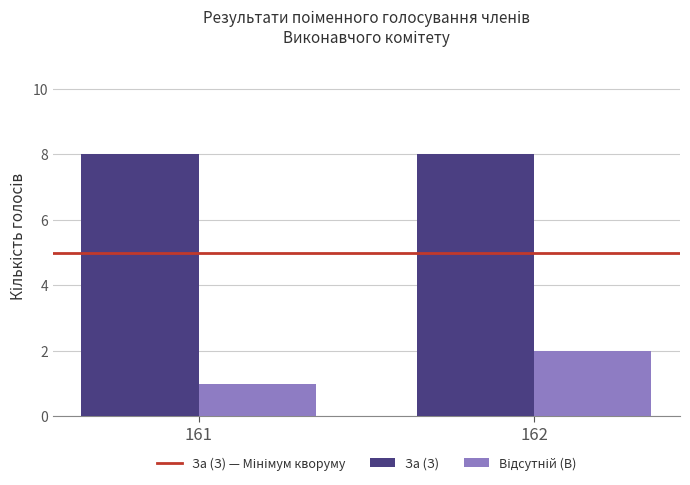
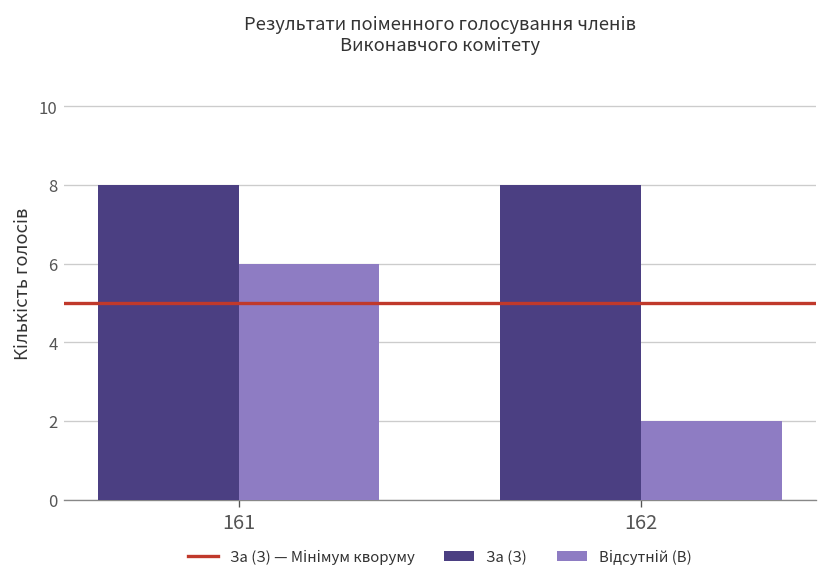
Відсутній (В), 161: 1 -> 6
